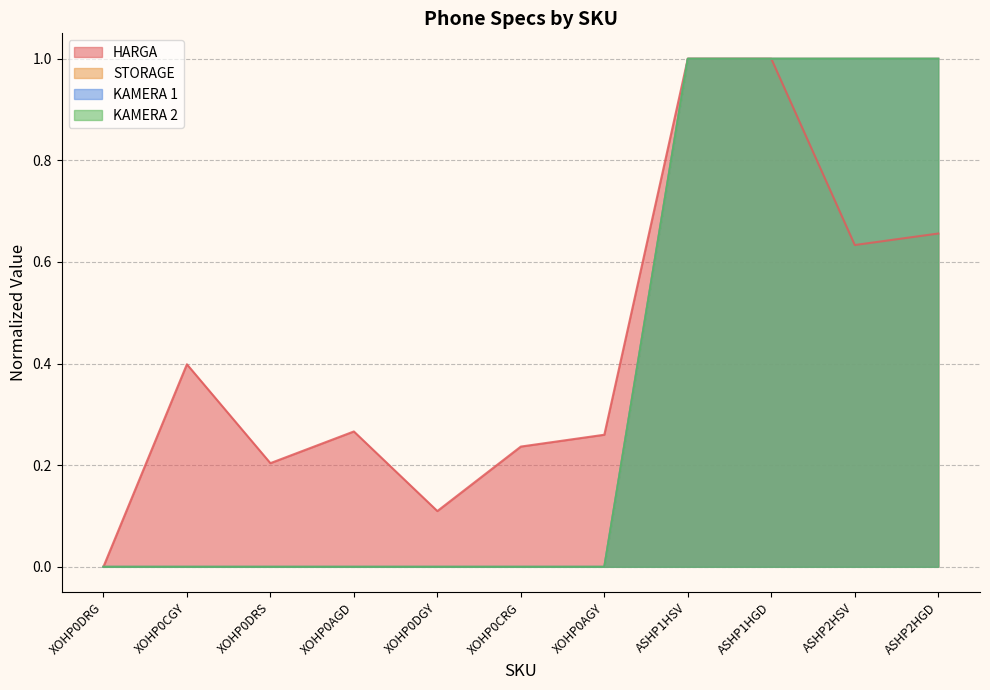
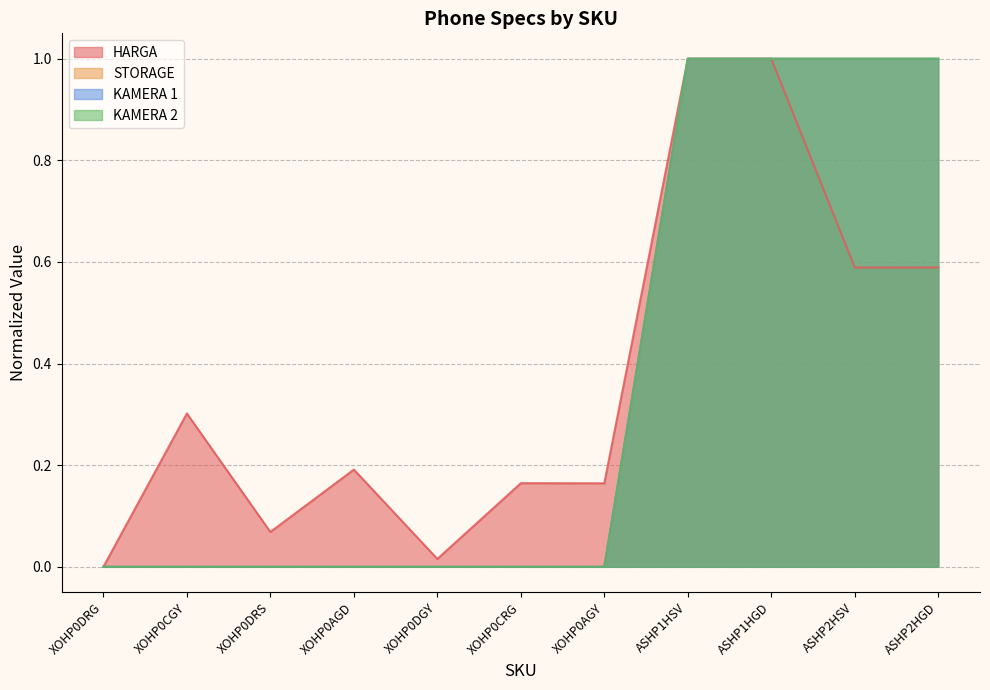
HARGA, XOHP0CGY: 0.40 -> 0.30
HARGA, XOHP0DRS: 0.20 -> 0.07
HARGA, XOHP0AGD: 0.27 -> 0.19
HARGA, XOHP0DGY: 0.11 -> 0.02
HARGA, XOHP0CRG: 0.24 -> 0.16
HARGA, XOHP0AGY: 0.26 -> 0.16
HARGA, ASHP2HSV: 0.63 -> 0.59
HARGA, ASHP2HGD: 0.66 -> 0.59
